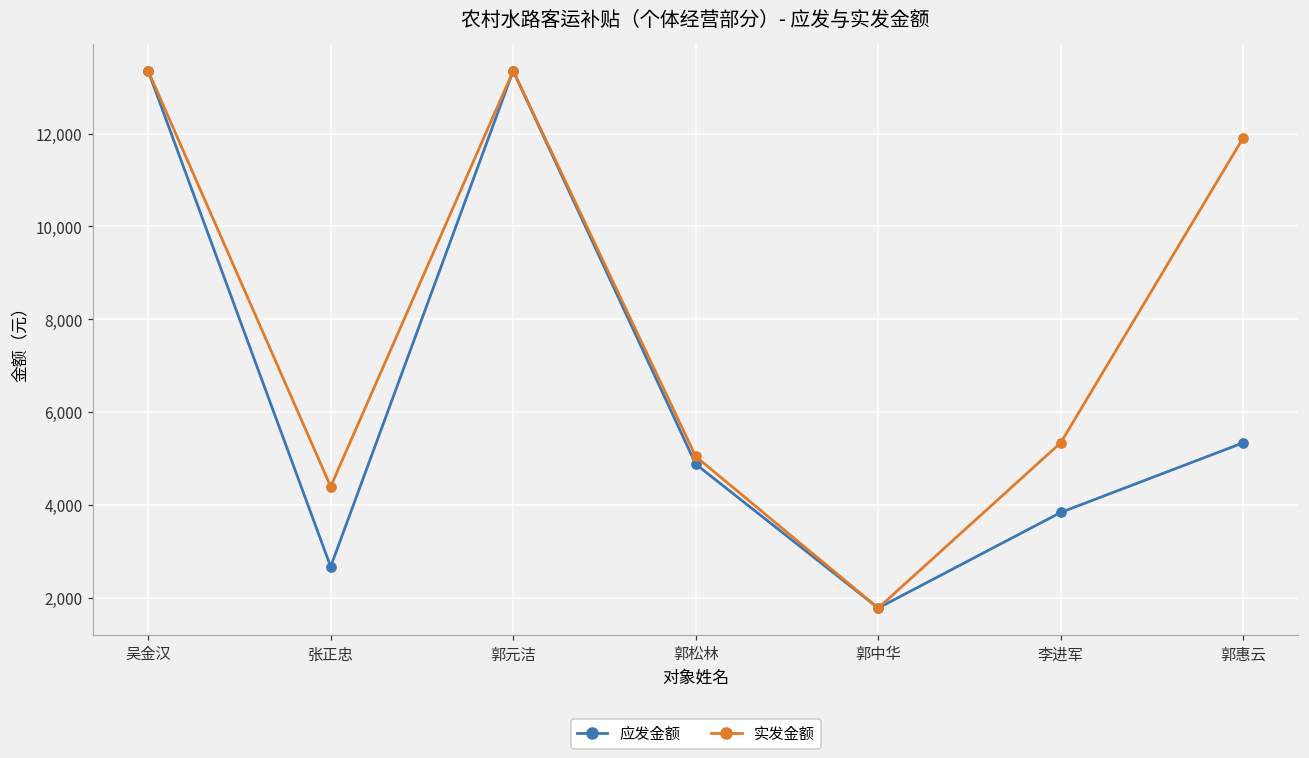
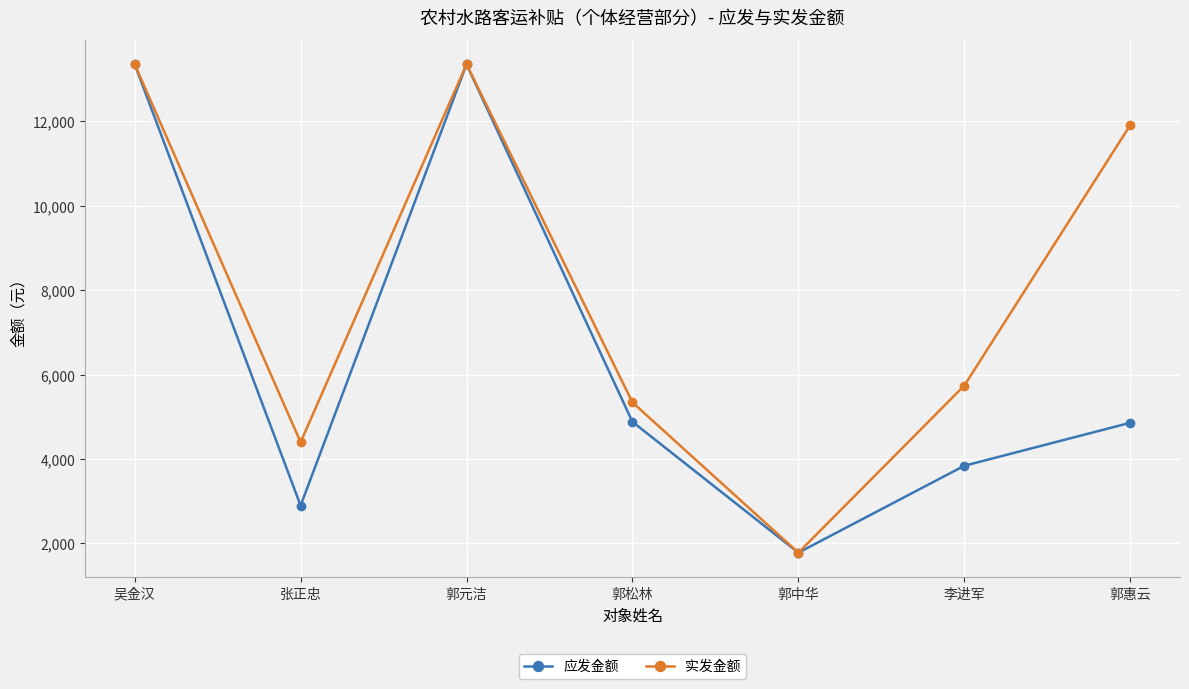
应发金额, 张正忠: 2,700 -> 2,900
实发金额, 郭松林: 5,000 -> 5,300
实发金额, 李进军: 5,300 -> 5,700
应发金额, 郭惠云: 5,300 -> 4,900
